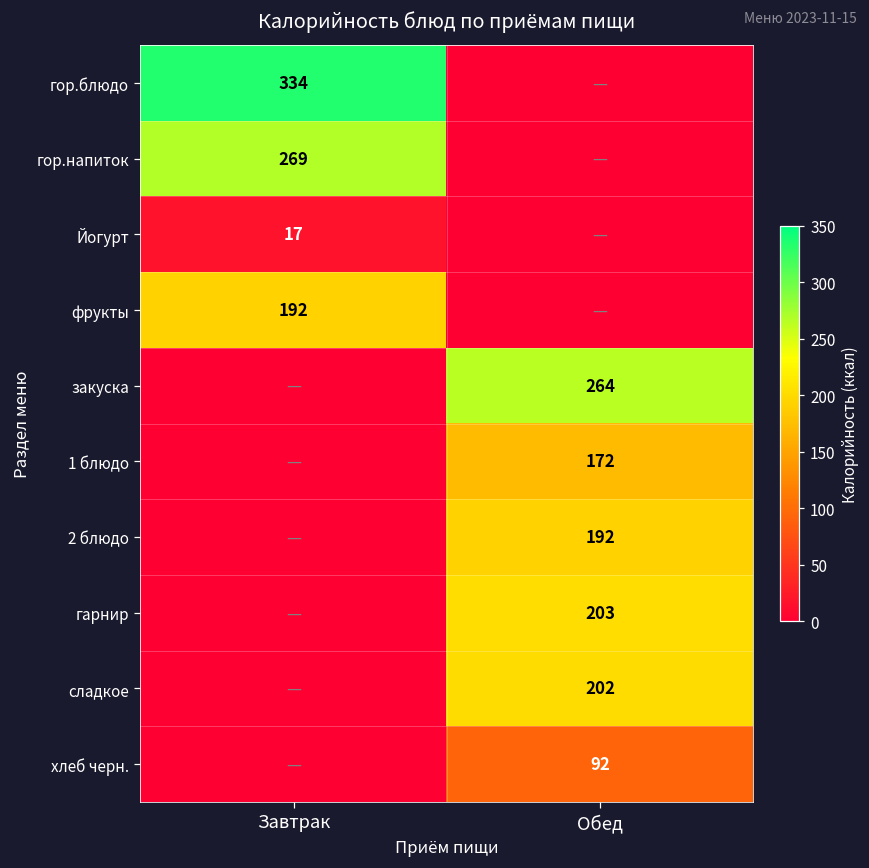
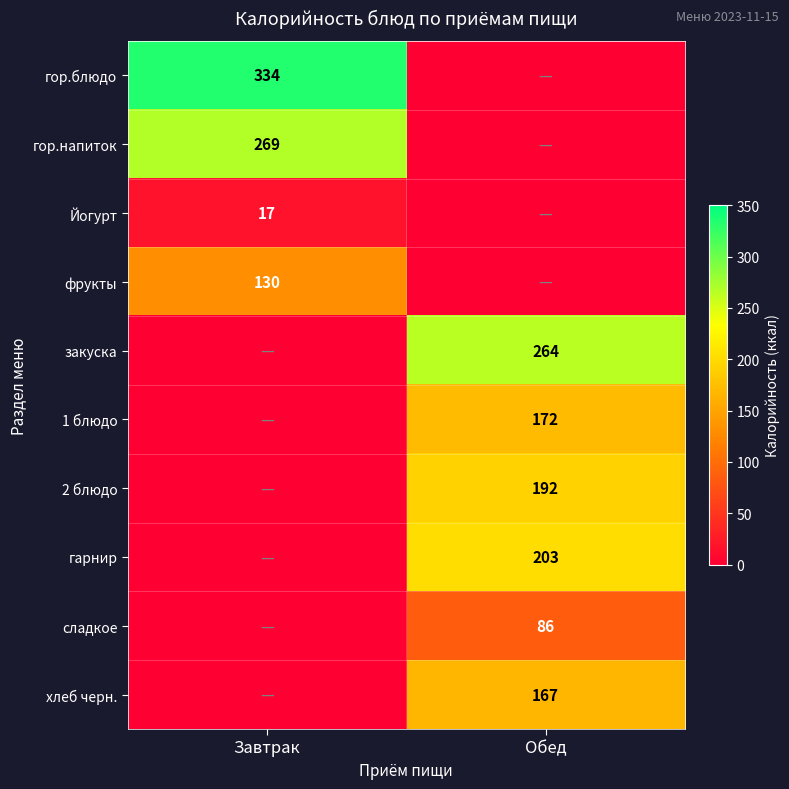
фрукты, Завтрак: 192 -> 130
сладкое, Обед: 202 -> 86
хлеб черн., Обед: 92 -> 167
